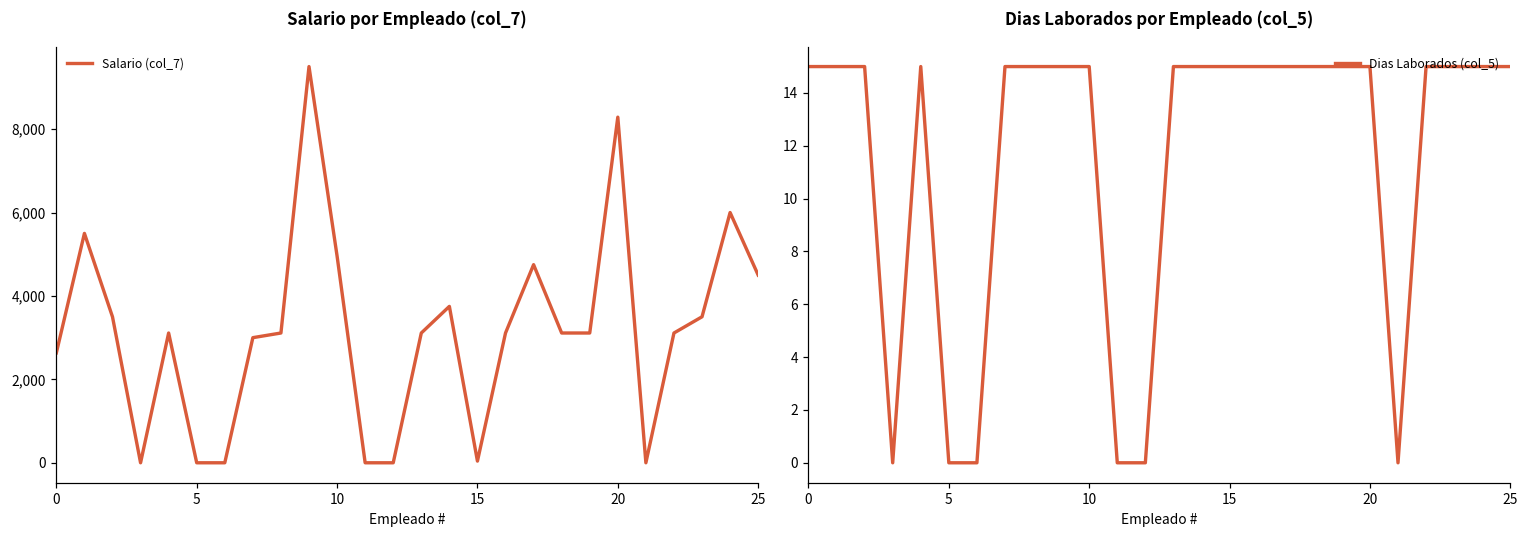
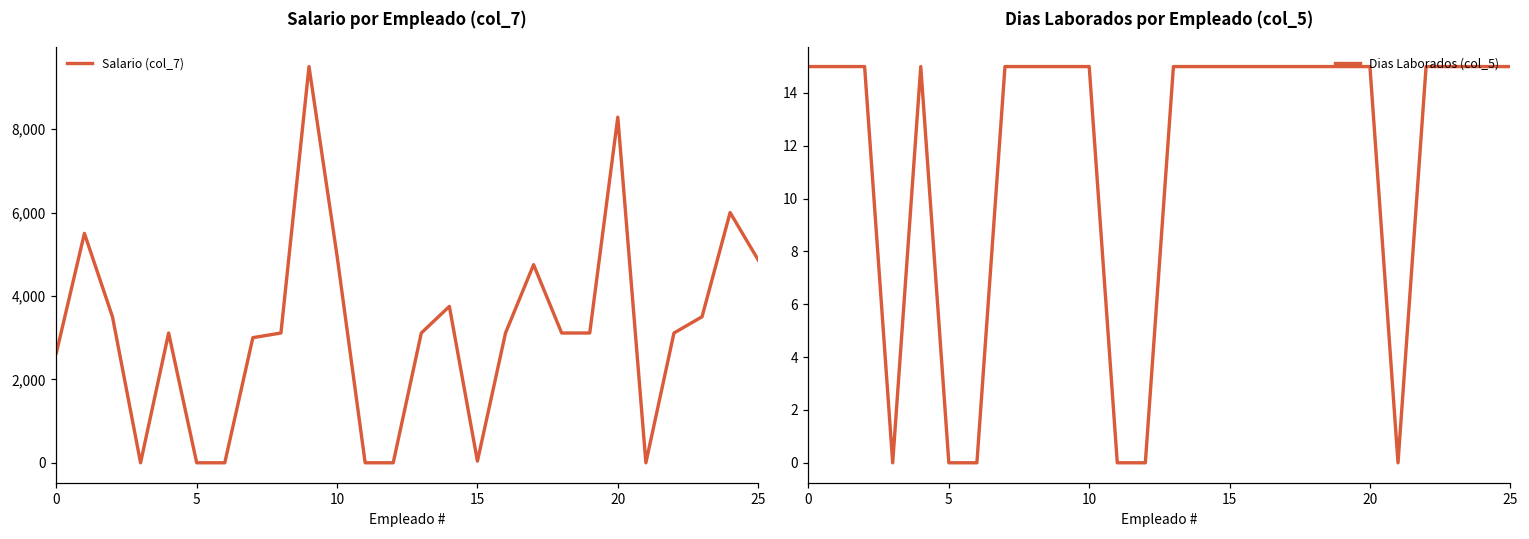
Salario por Empleado (col_7), 25: 4,500 -> 4,900
